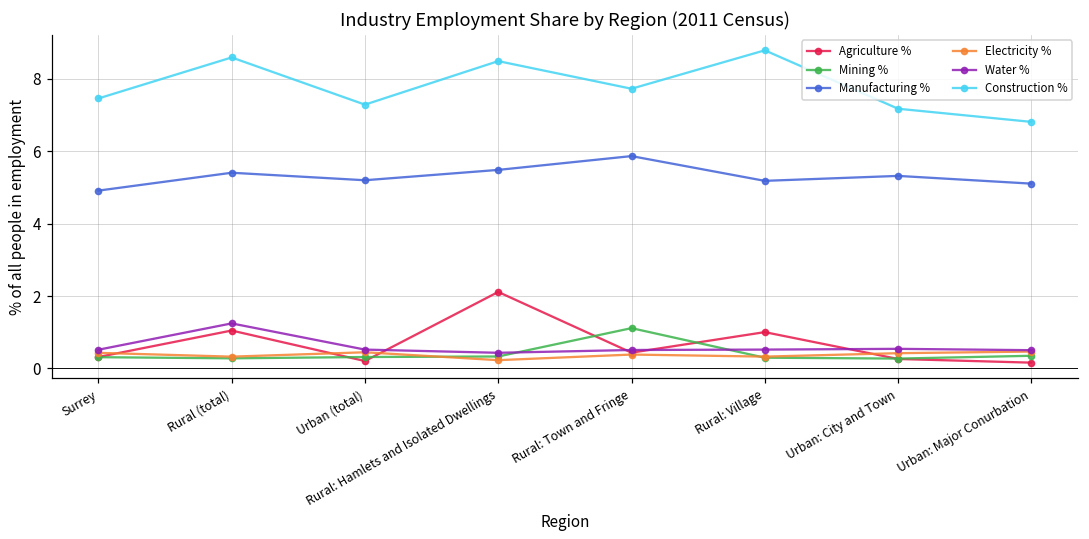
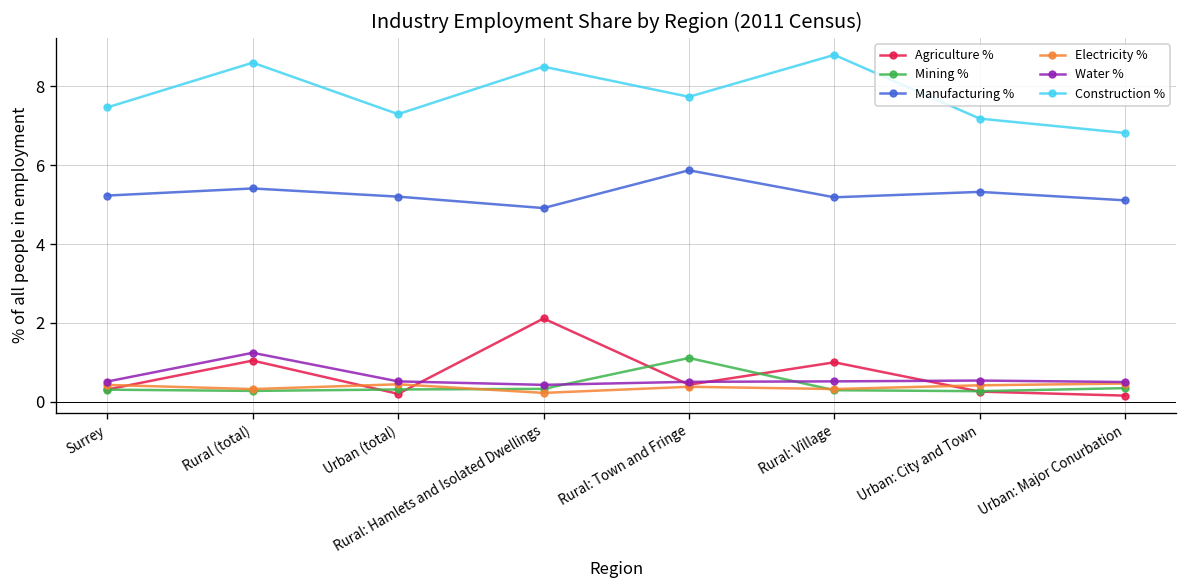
Manufacturing %, Surrey: 4.9 -> 5.2
Manufacturing %, Rural: Hamlets and Isolated Dwellings: 5.5 -> 4.9
